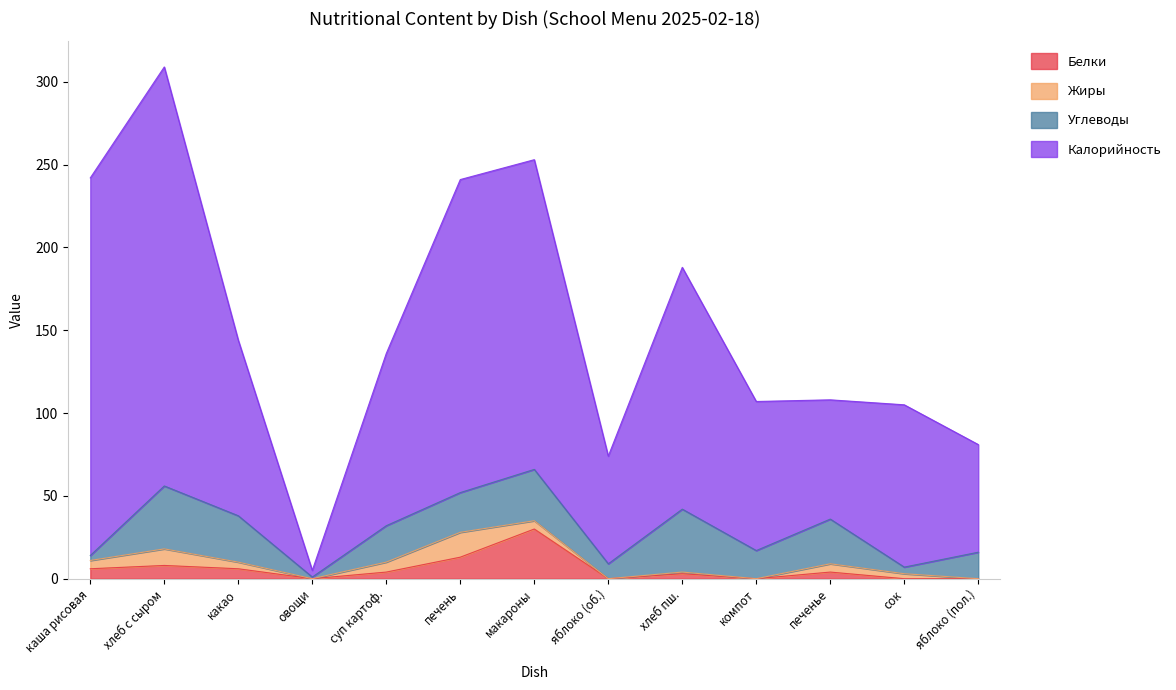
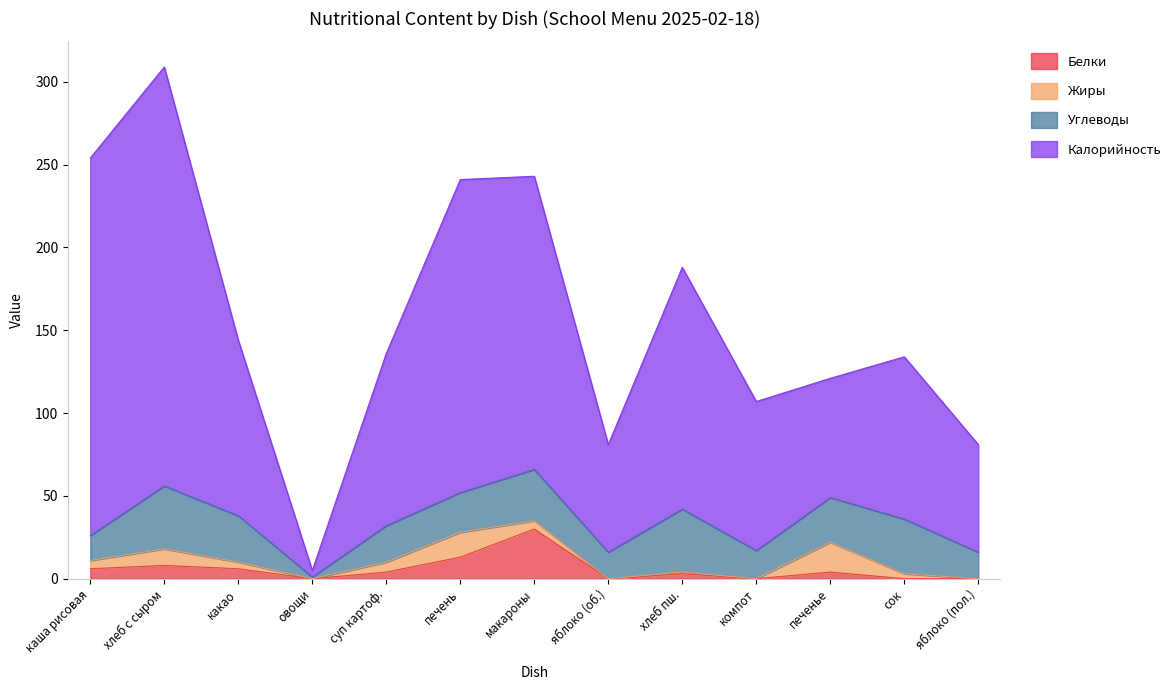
Углеводы, каша рисовая: 3 -> 15
Калорийность, макароны: 187 -> 177
Углеводы, яблоко (об.): 9 -> 16
Жиры, печенье: 5 -> 18
Углеводы, сок: 4 -> 33
